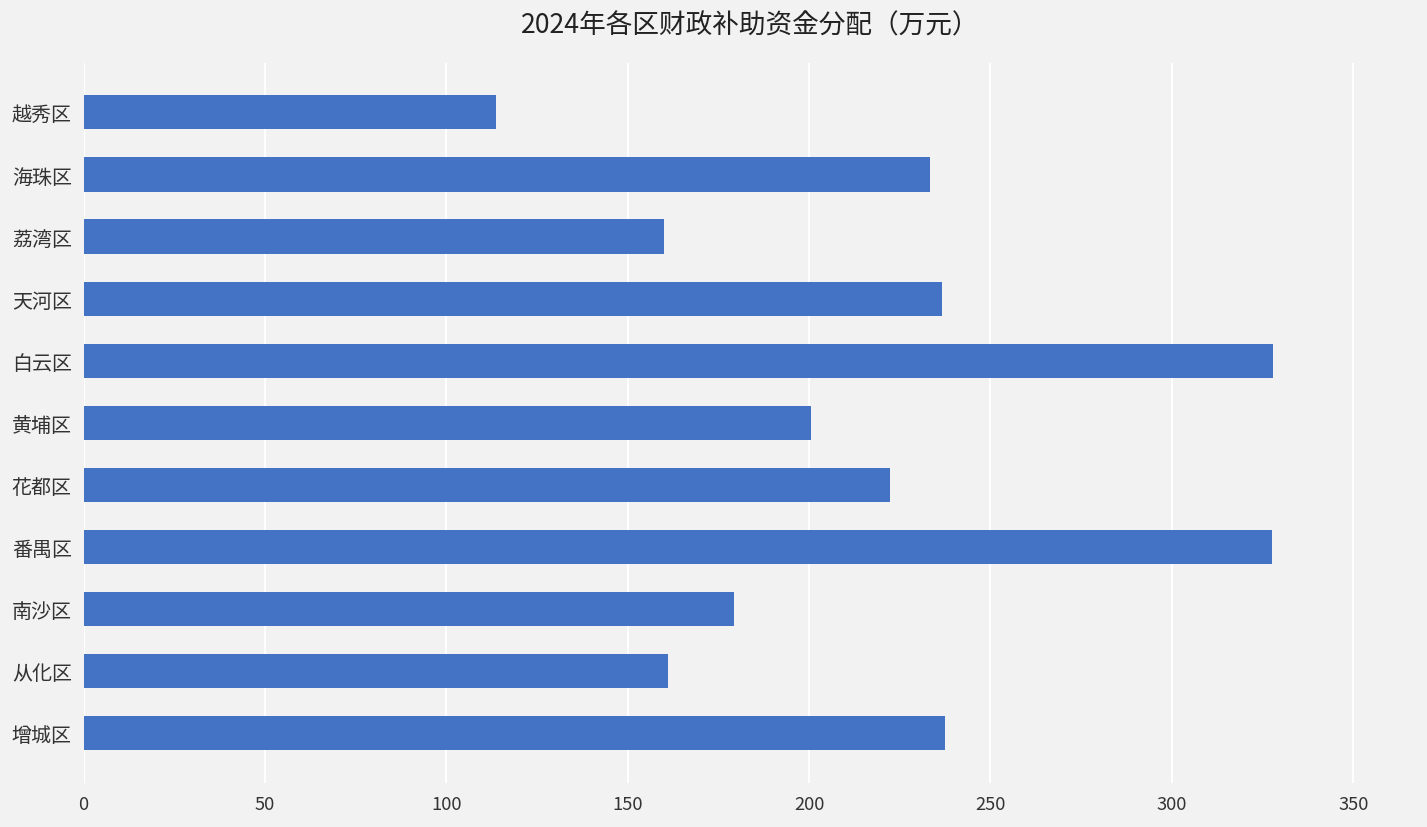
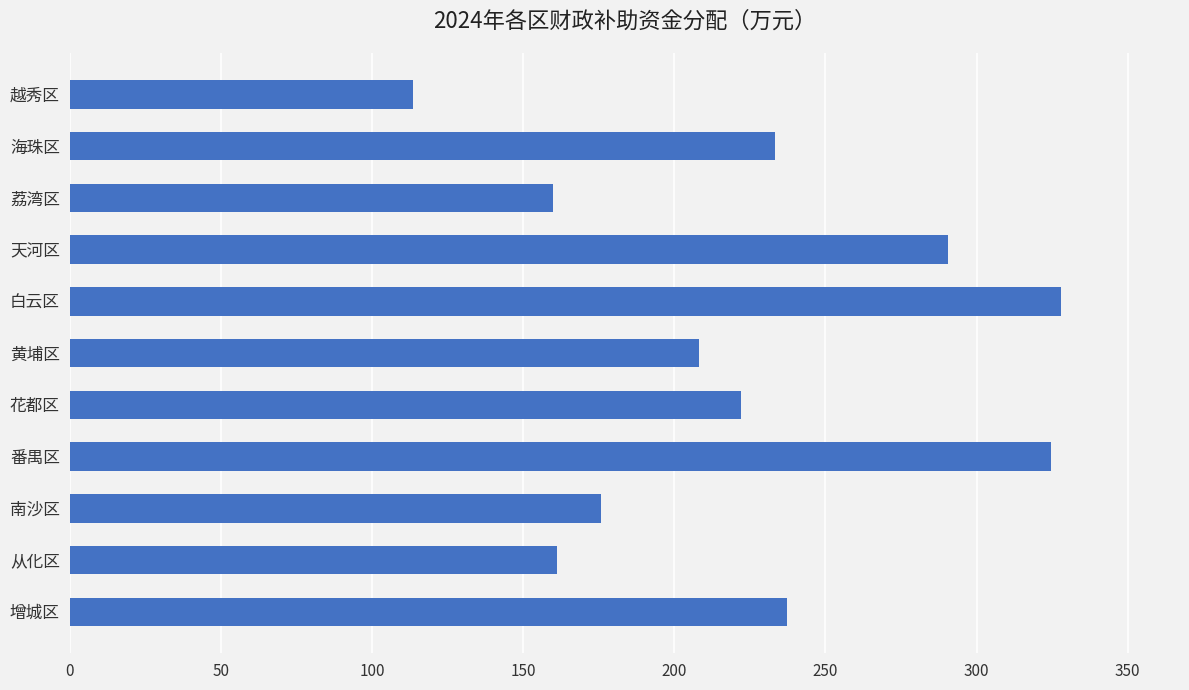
天河区: 237 -> 291
黄埔区: 201 -> 208
番禺区: 328 -> 325
南沙区: 179 -> 176
